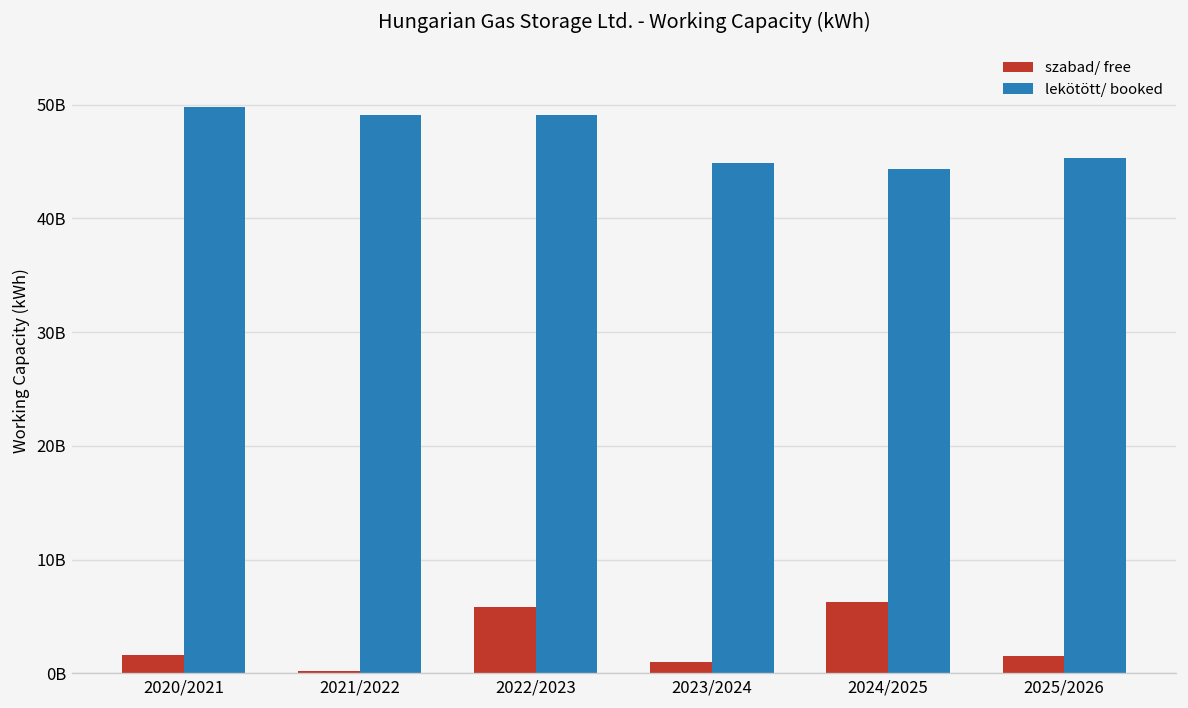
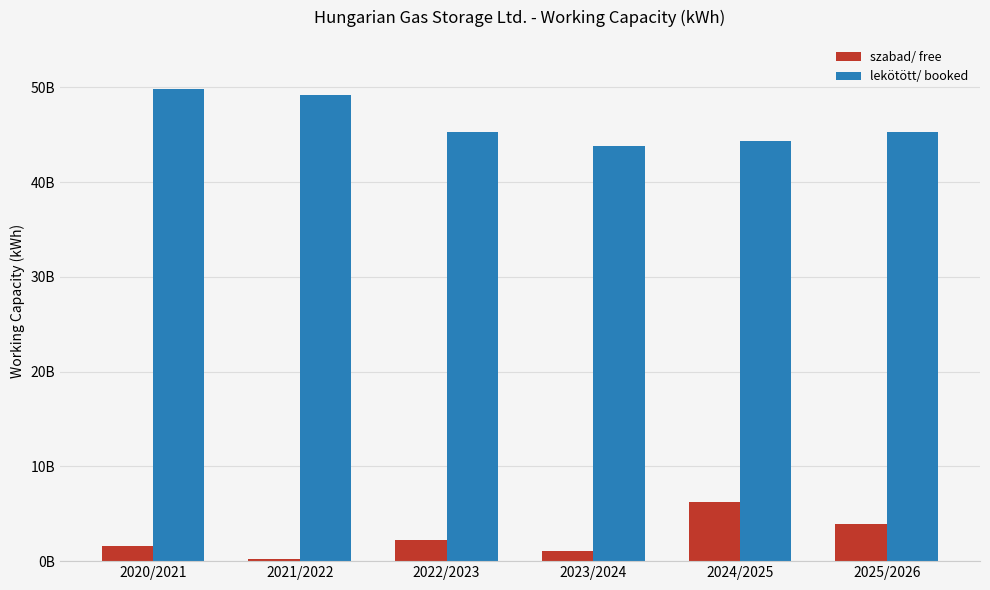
szabad/ free, 2022/2023: 6000000000 -> 2000000000
lekötött/ booked, 2022/2023: 49000000000 -> 45000000000
lekötött/ booked, 2023/2024: 45000000000 -> 44000000000
szabad/ free, 2025/2026: 2000000000 -> 4000000000
